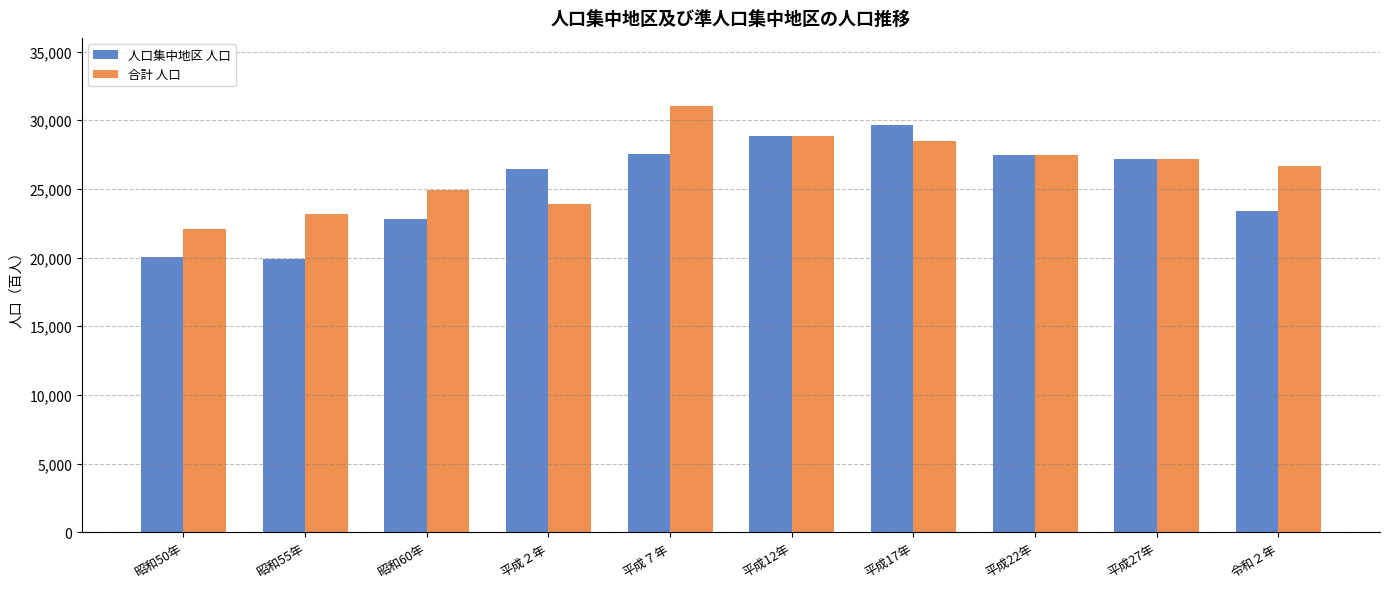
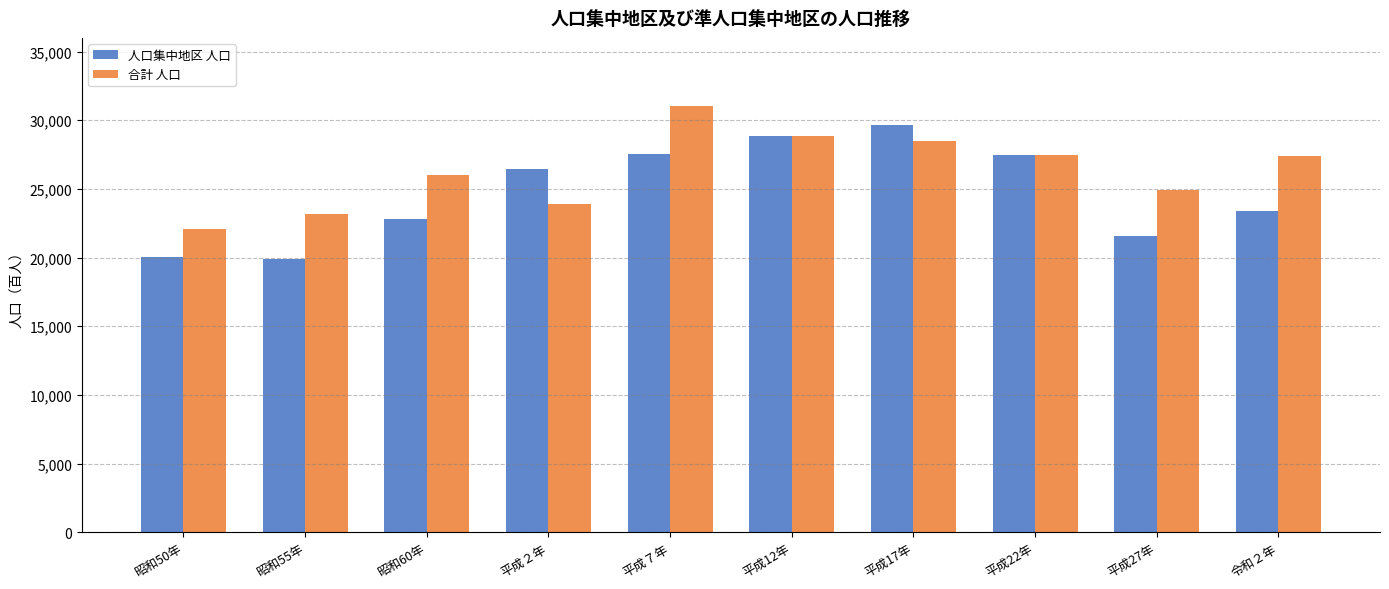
合計 人口, 昭和60年: 24,900 -> 26,000
人口集中地区 人口, 平成27年: 27,200 -> 21,600
合計 人口, 平成27年: 27,200 -> 24,900
合計 人口, 令和２年: 26,700 -> 27,400
